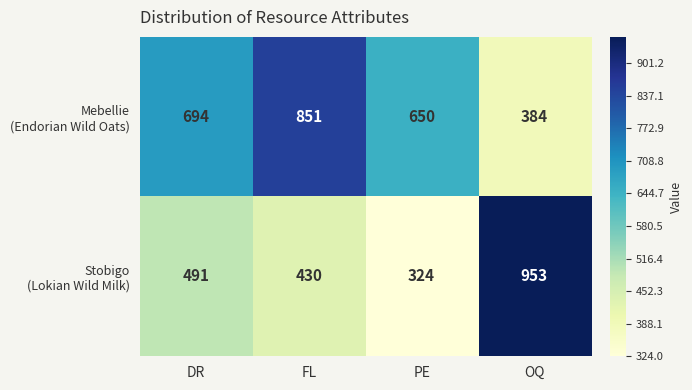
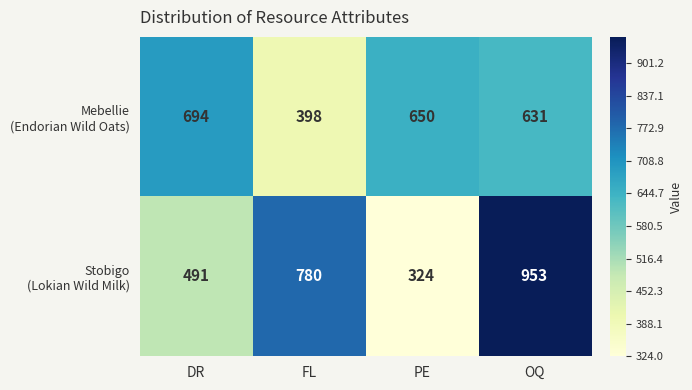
Mebellie (Endorian Wild Oats), FL: 851 -> 398
Mebellie (Endorian Wild Oats), OQ: 384 -> 631
Stobigo (Lokian Wild Milk), FL: 430 -> 780
